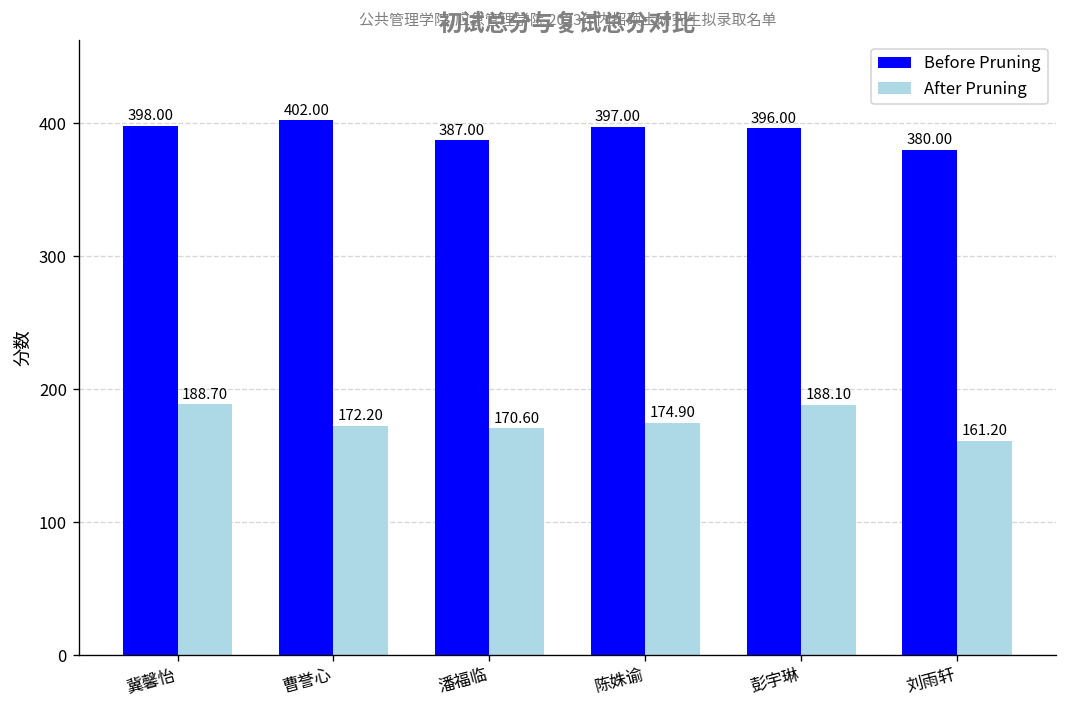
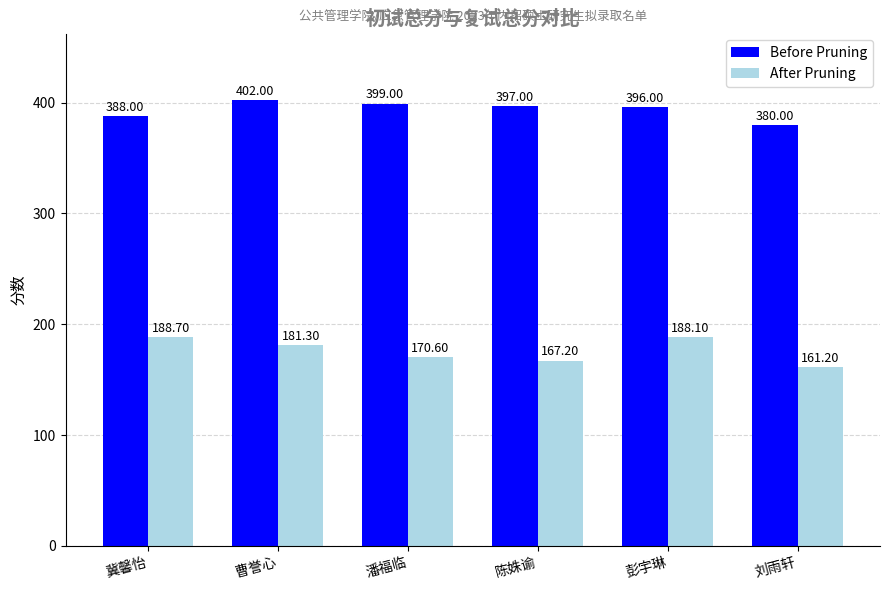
Before Pruning, 冀馨怡: 398.00 -> 388.00
After Pruning, 曹誉心: 172.20 -> 181.30
Before Pruning, 潘福临: 387.00 -> 399.00
After Pruning, 陈姝谕: 174.90 -> 167.20
